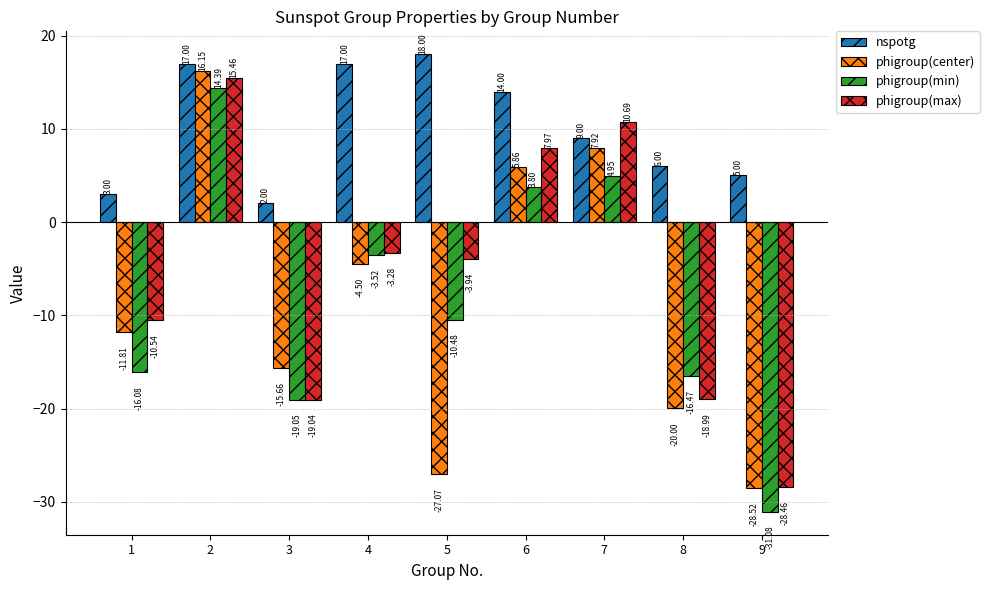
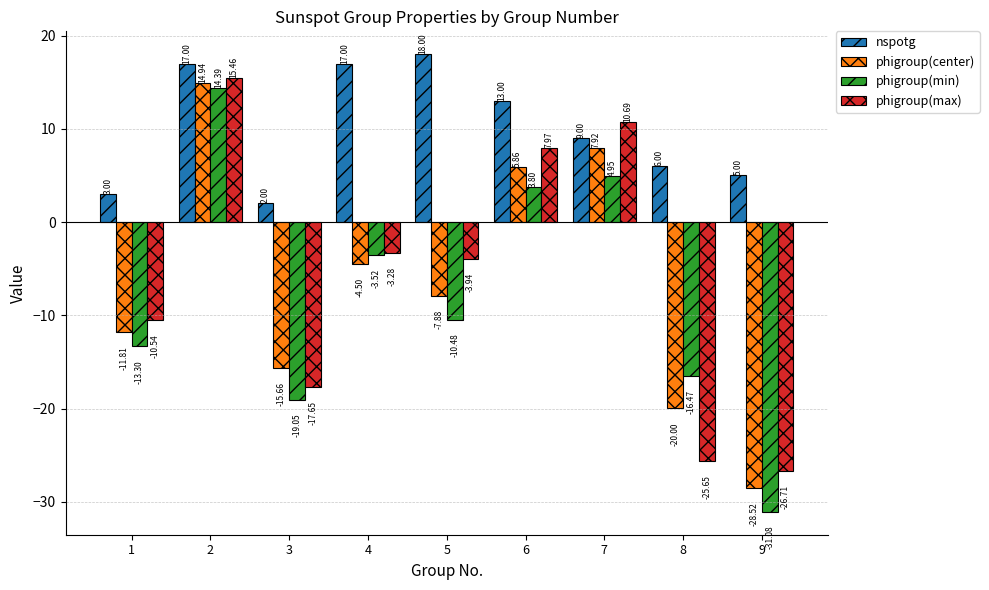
phigroup(min), 1: -16.08 -> -13.30
phigroup(center), 2: 16.15 -> 14.94
phigroup(max), 3: -19.04 -> -17.65
phigroup(center), 5: -27.07 -> -7.88
nspotg, 6: 14.00 -> 13.00
phigroup(max), 8: -18.99 -> -25.65
phigroup(max), 9: -28.46 -> -26.71
